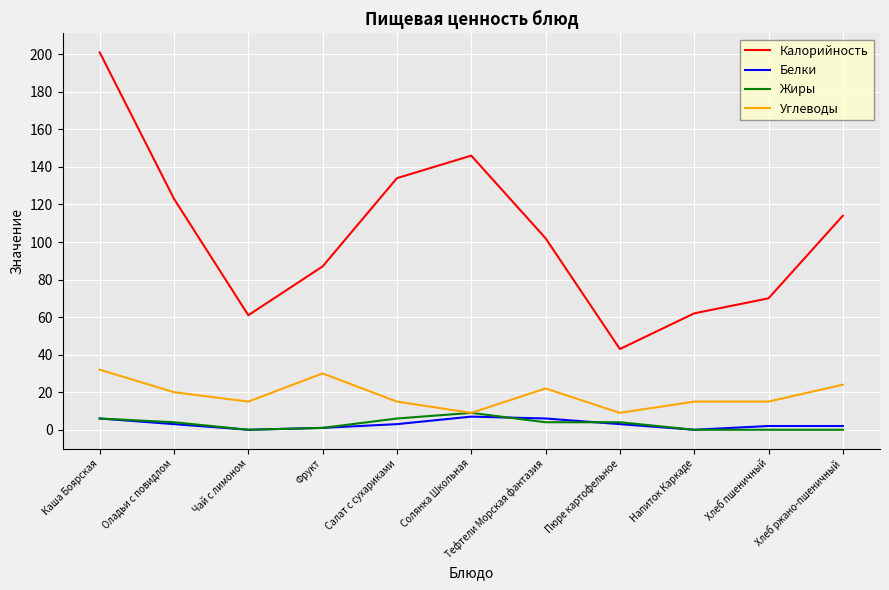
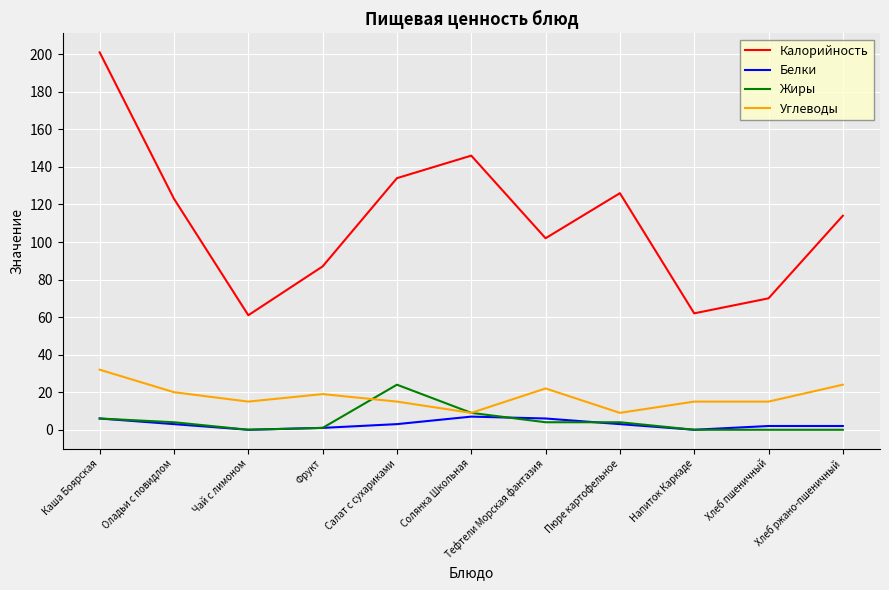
Углеводы, Фрукт: 30 -> 19
Жиры, Салат с сухариками: 6 -> 24
Калорийность, Пюре картофельное: 43 -> 126
